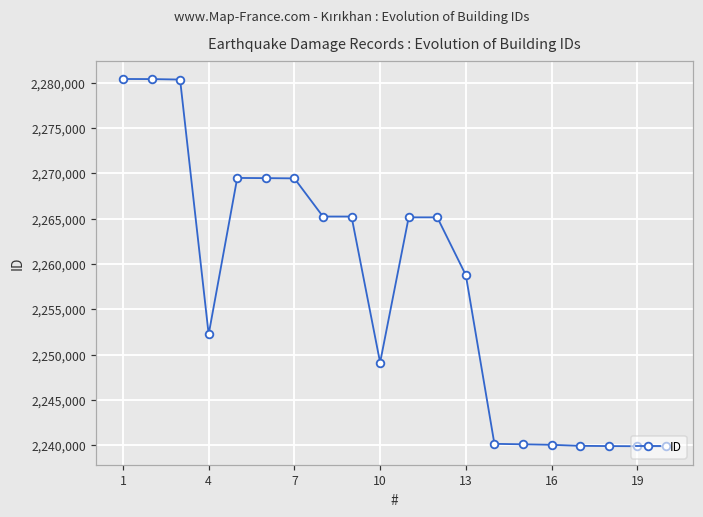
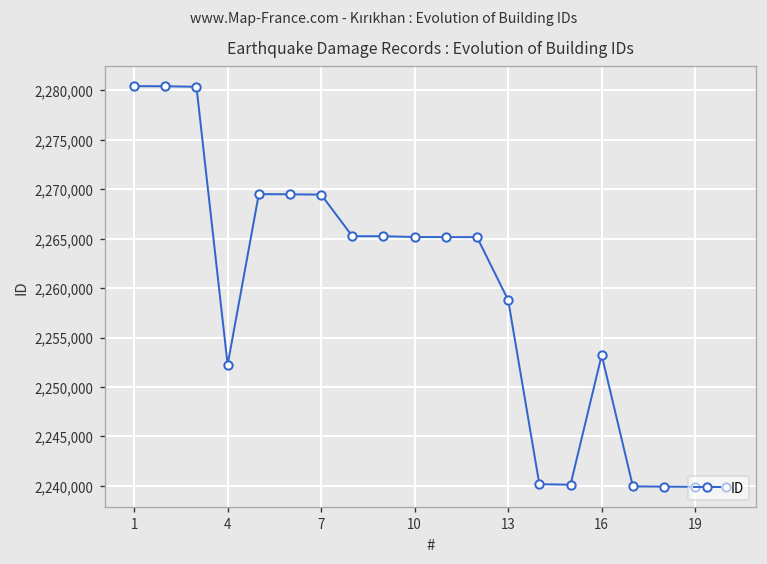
10: 2,249,000 -> 2,265,000
16: 2,240,000 -> 2,253,000
